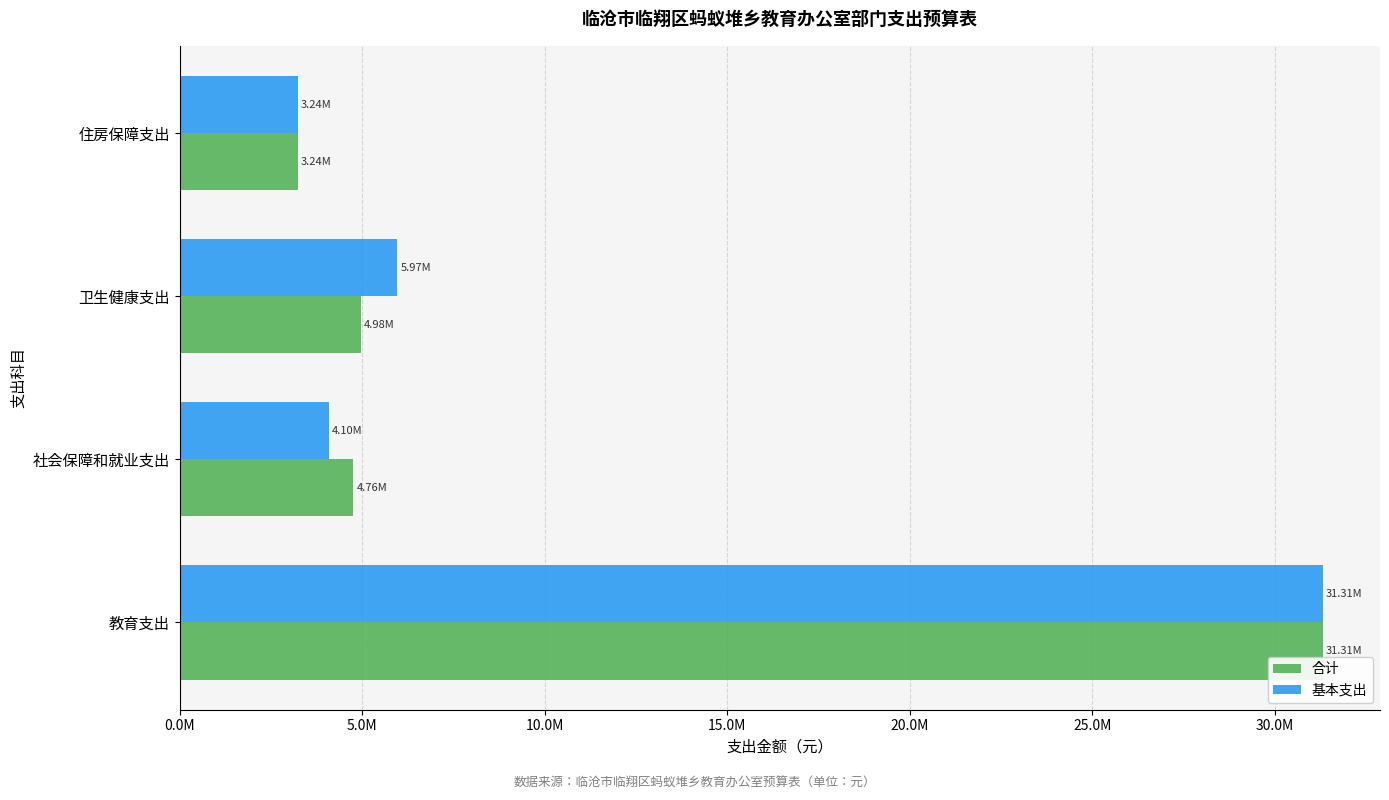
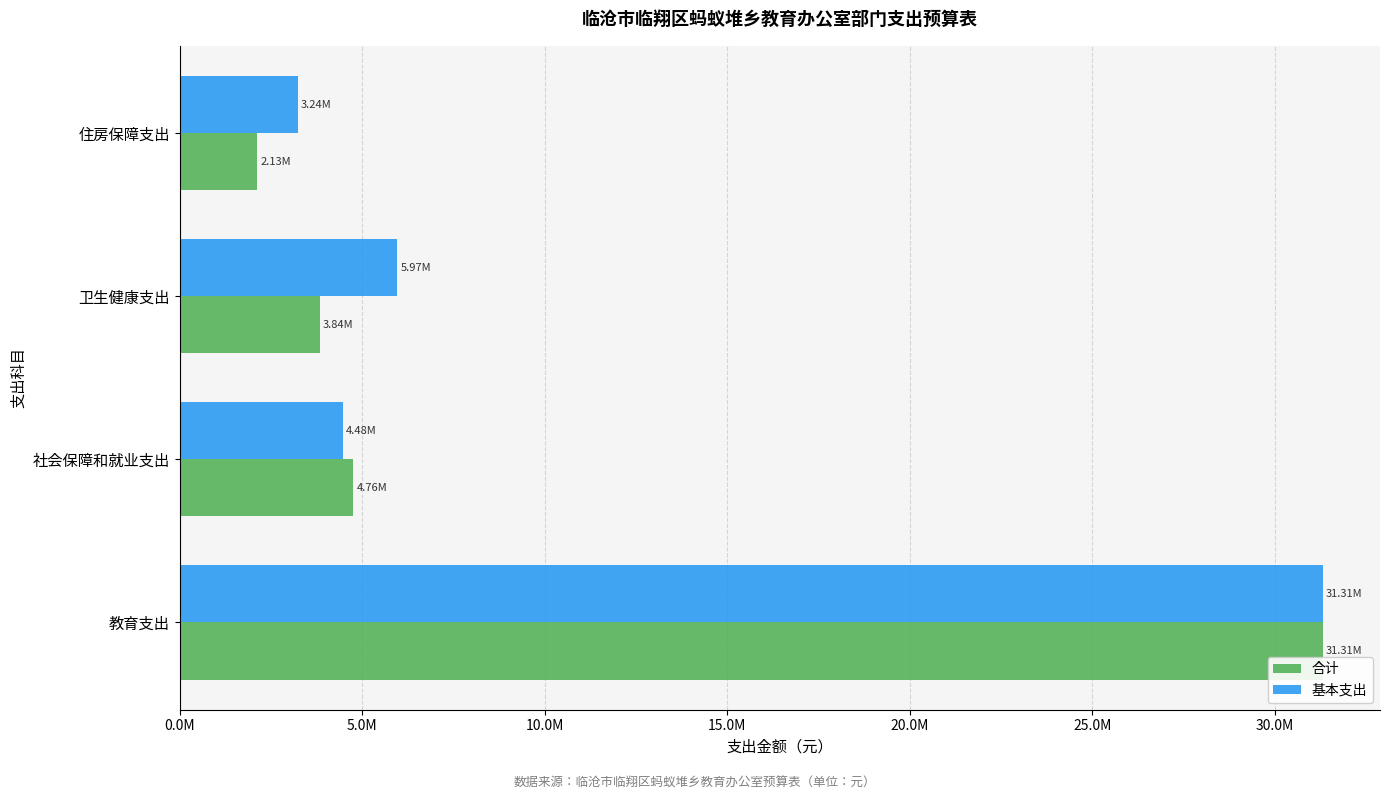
合计, 住房保障支出: 3.24M -> 2.13M
合计, 卫生健康支出: 4.98M -> 3.84M
基本支出, 社会保障和就业支出: 4.10M -> 4.48M
